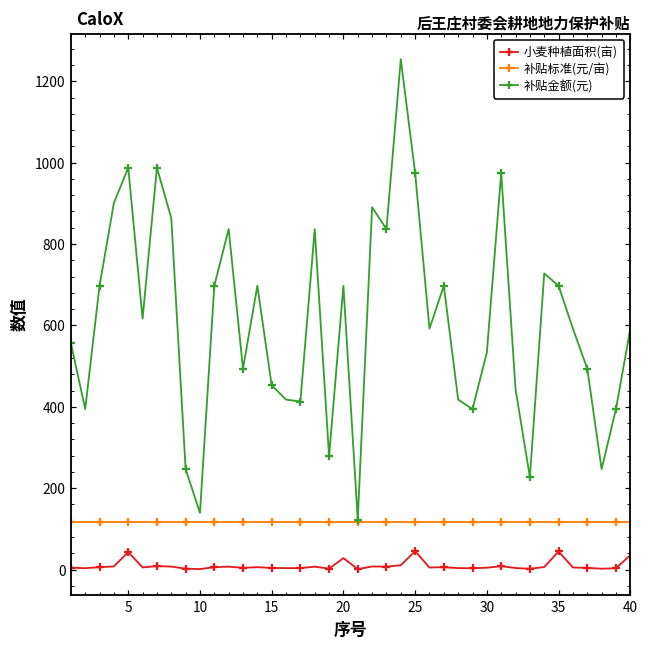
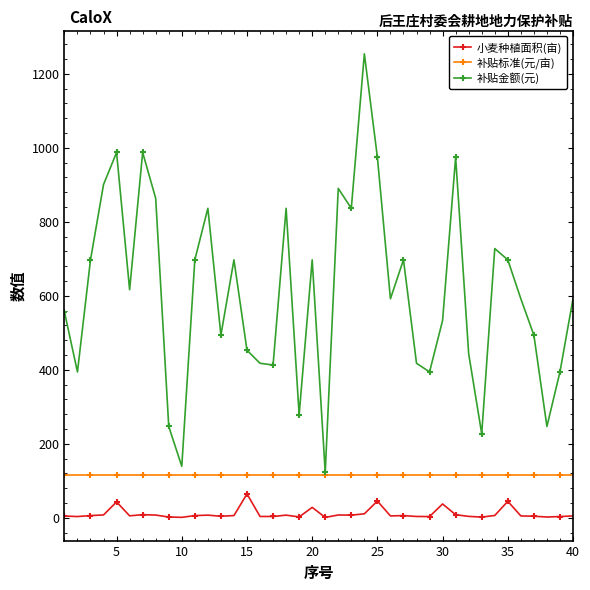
小麦种植面积(亩), 15: 0 -> 60
小麦种植面积(亩), 30: 0 -> 40
小麦种植面积(亩), 40: 40 -> 10
